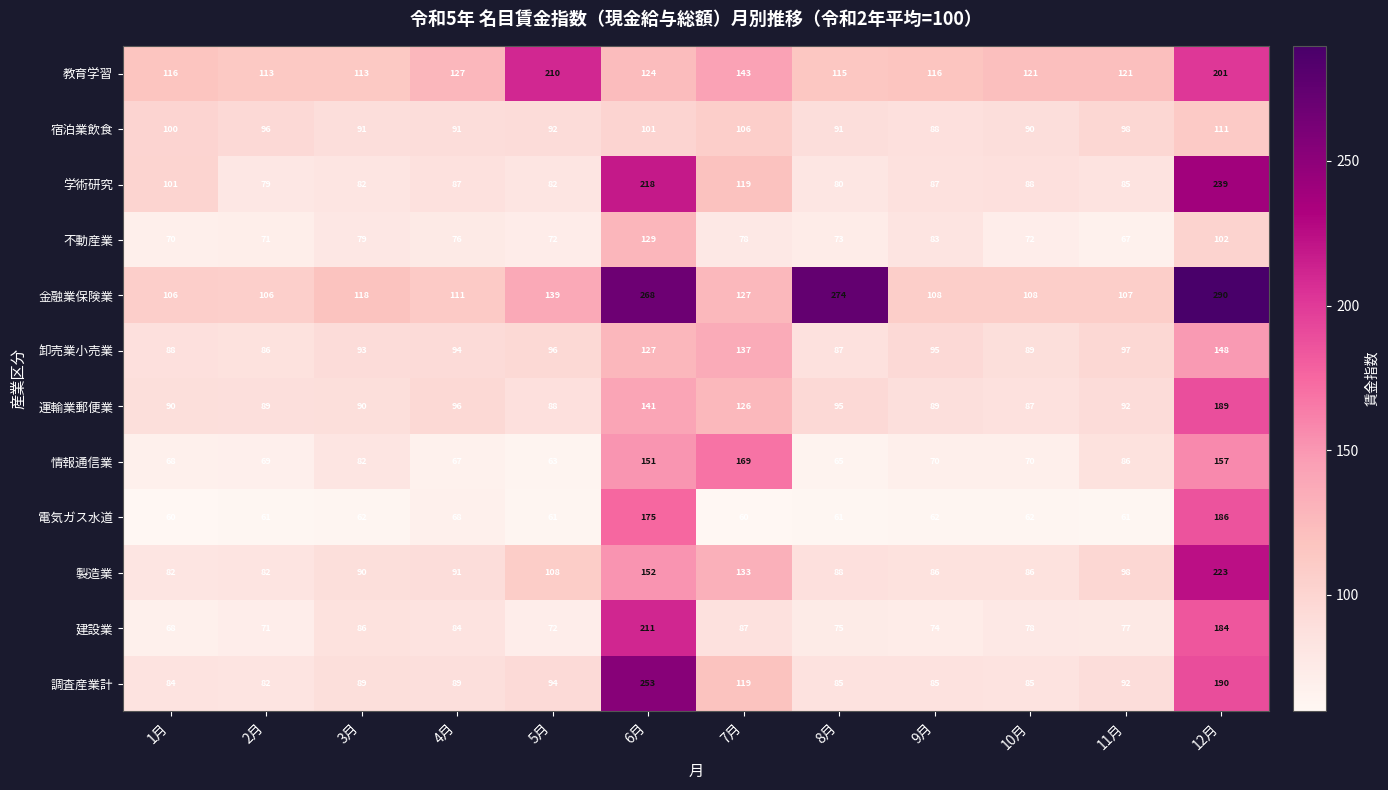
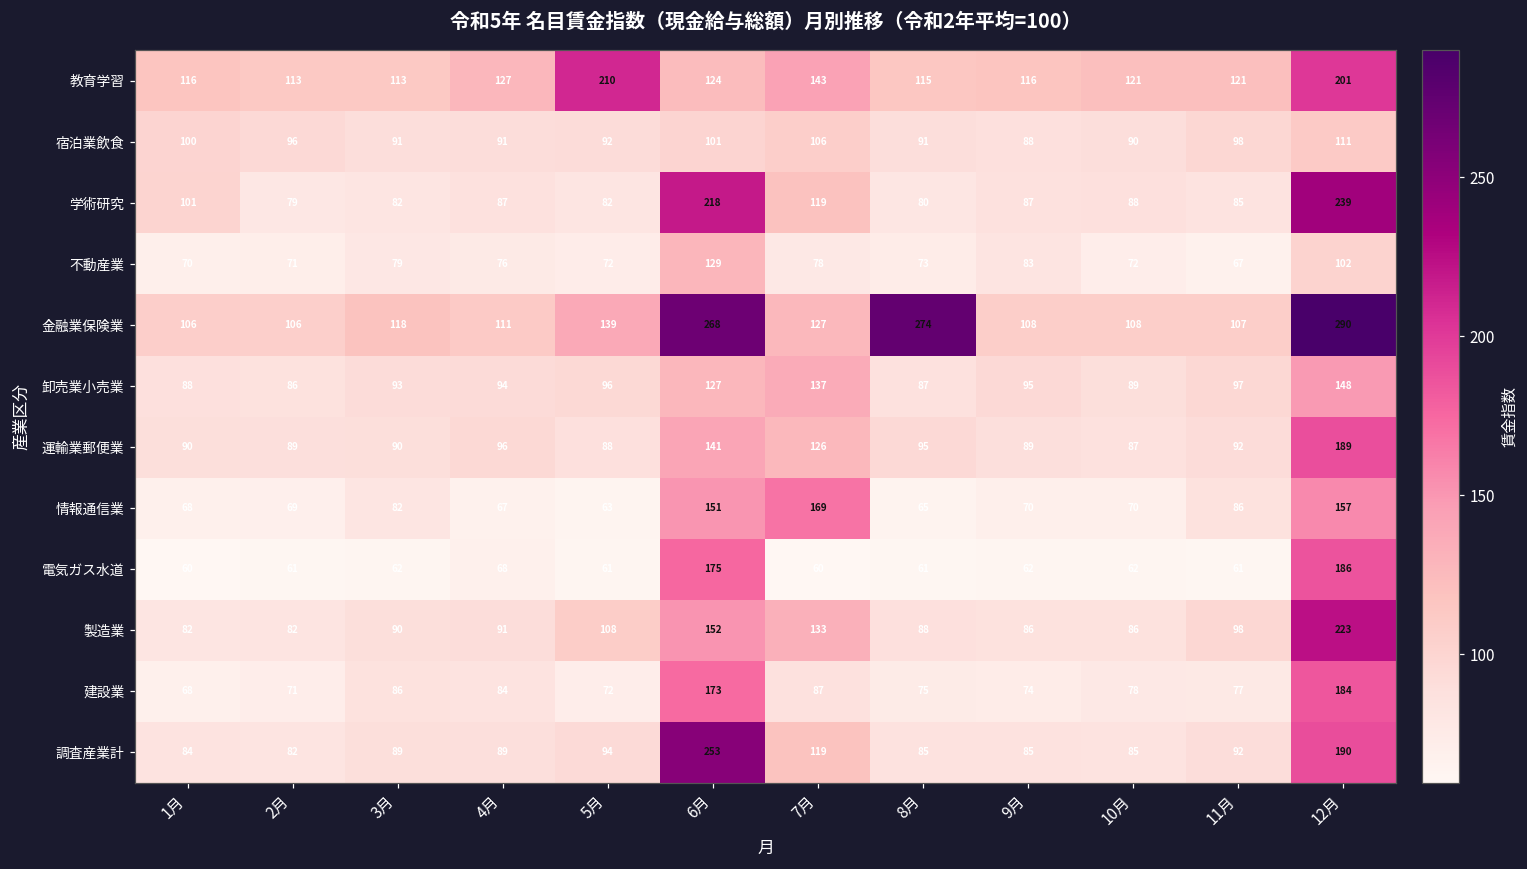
建設業, 6月: 211 -> 173
